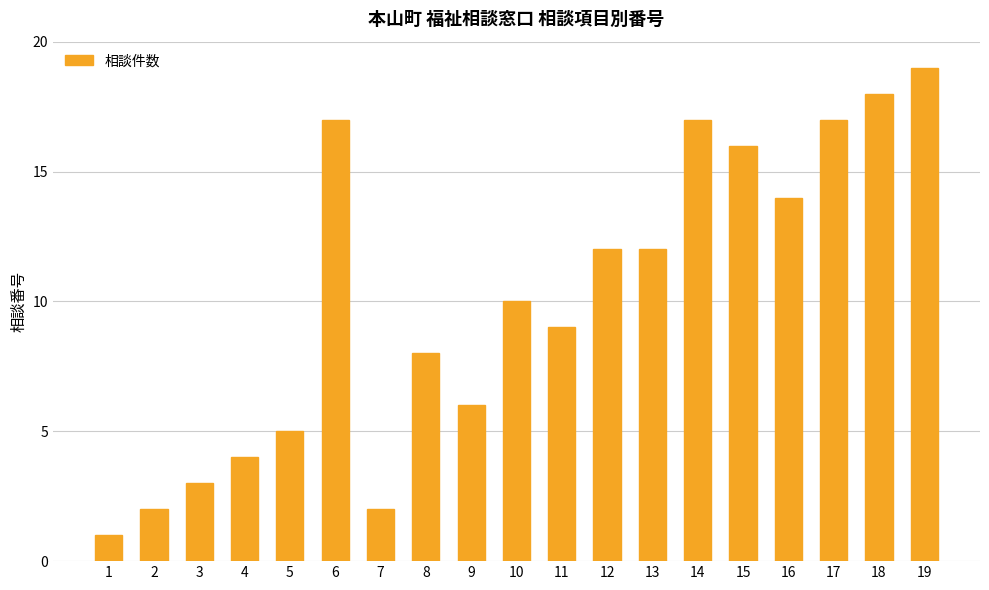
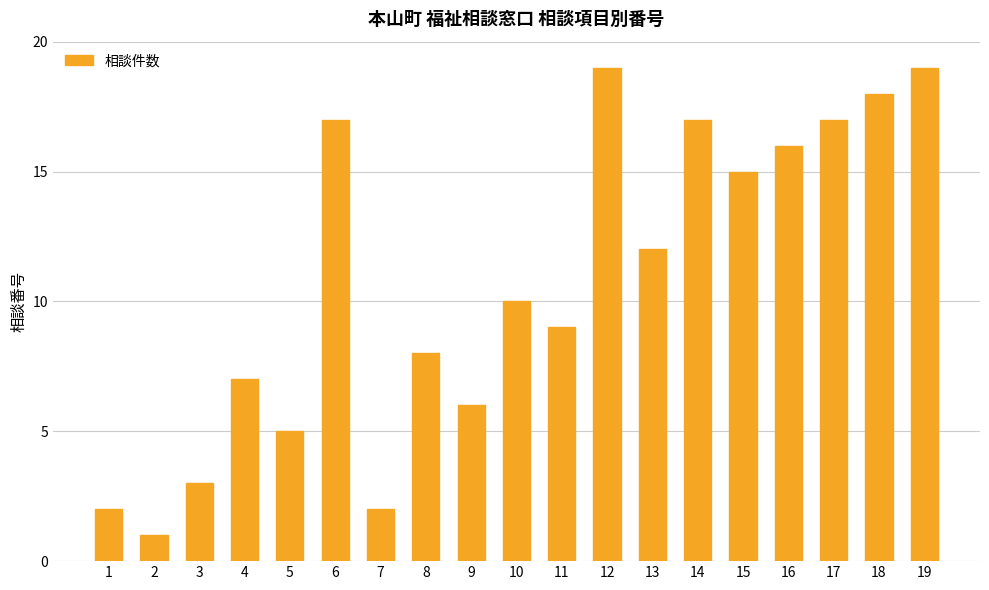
1: 1 -> 2
2: 2 -> 1
4: 4 -> 7
12: 12 -> 19
15: 16 -> 15
16: 14 -> 16
